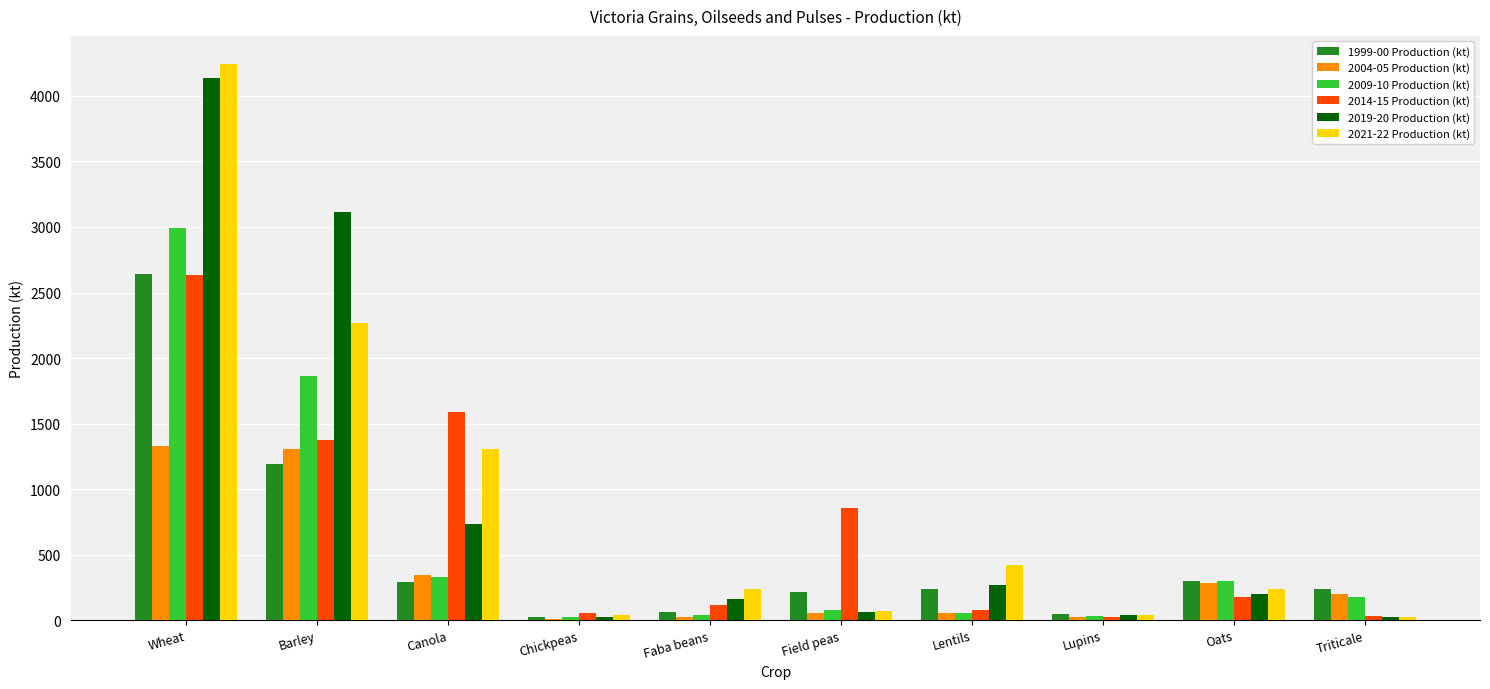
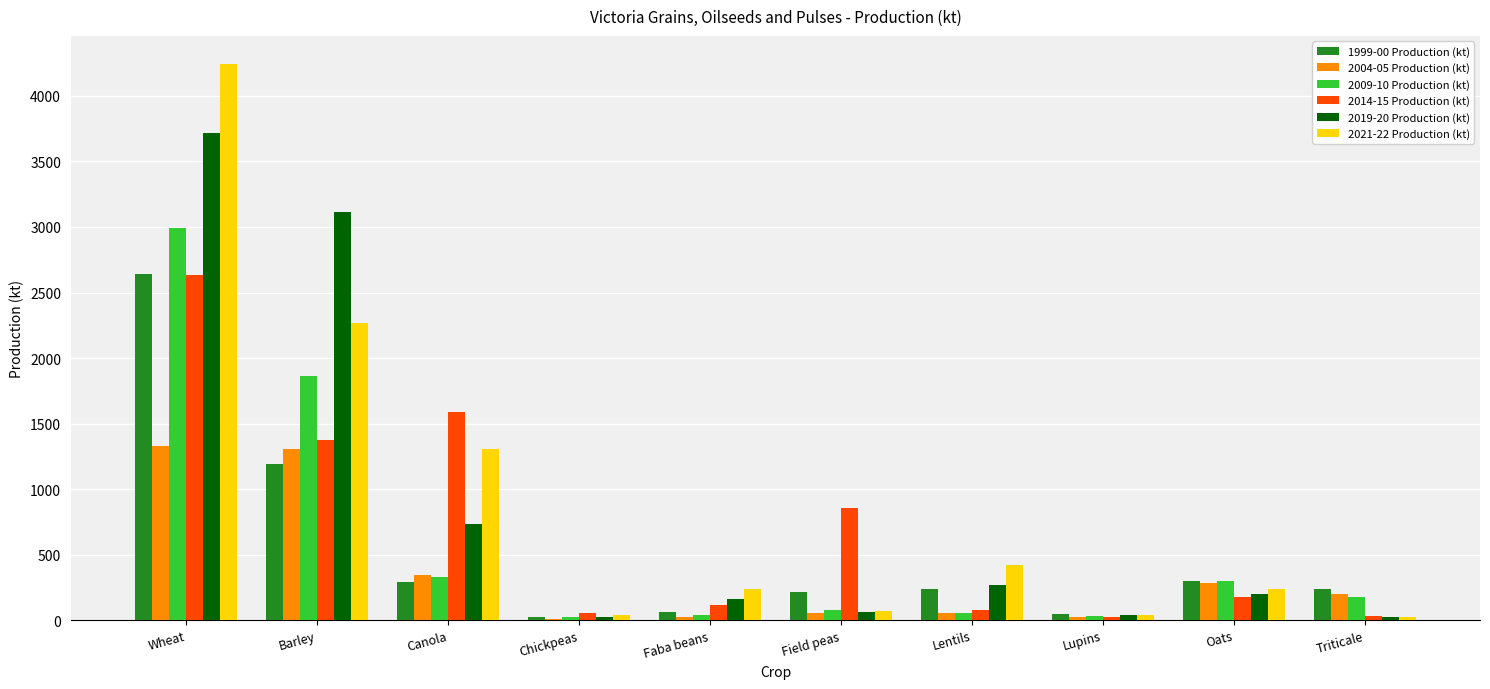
2019-20 Production (kt), Wheat: 4140 -> 3710
